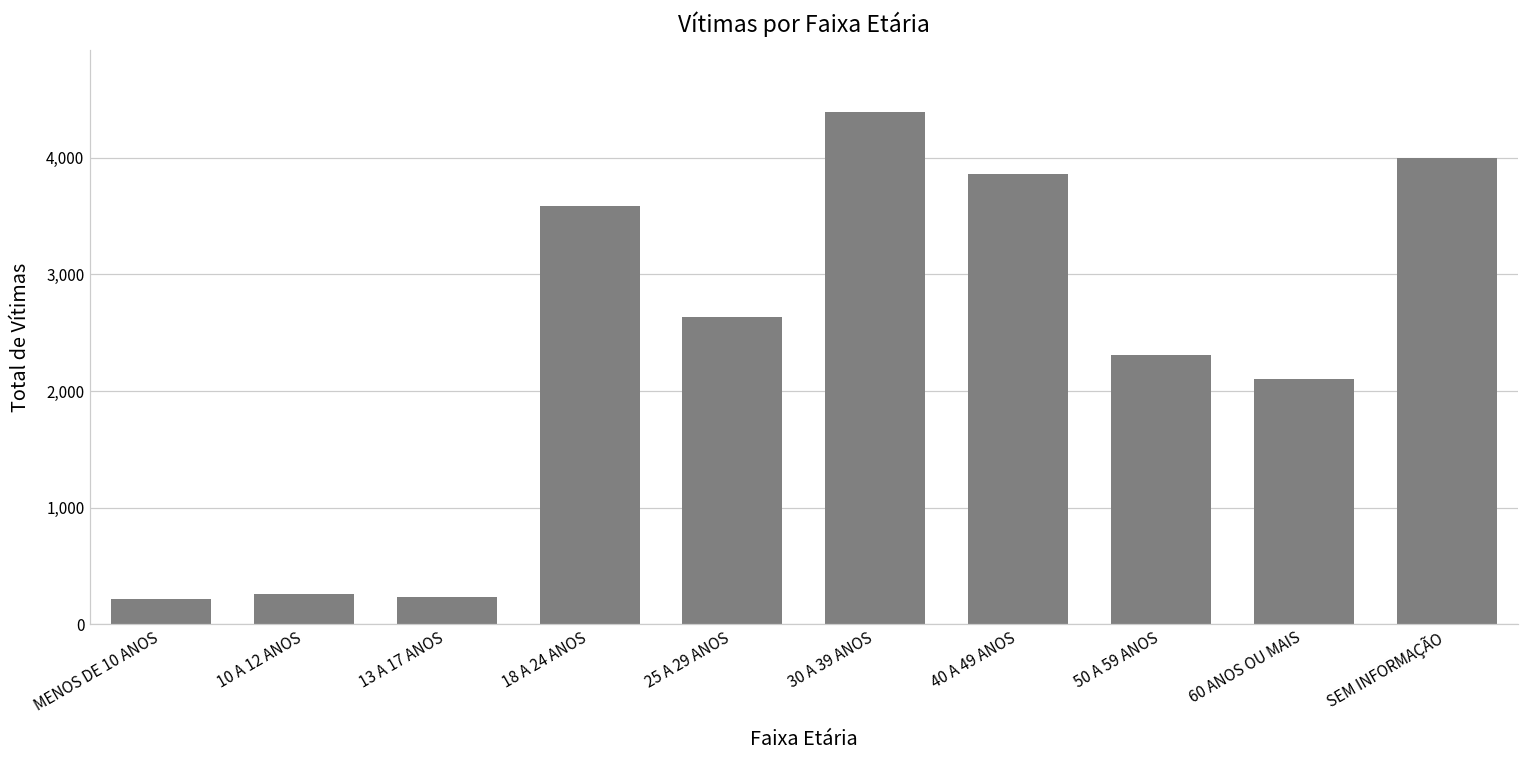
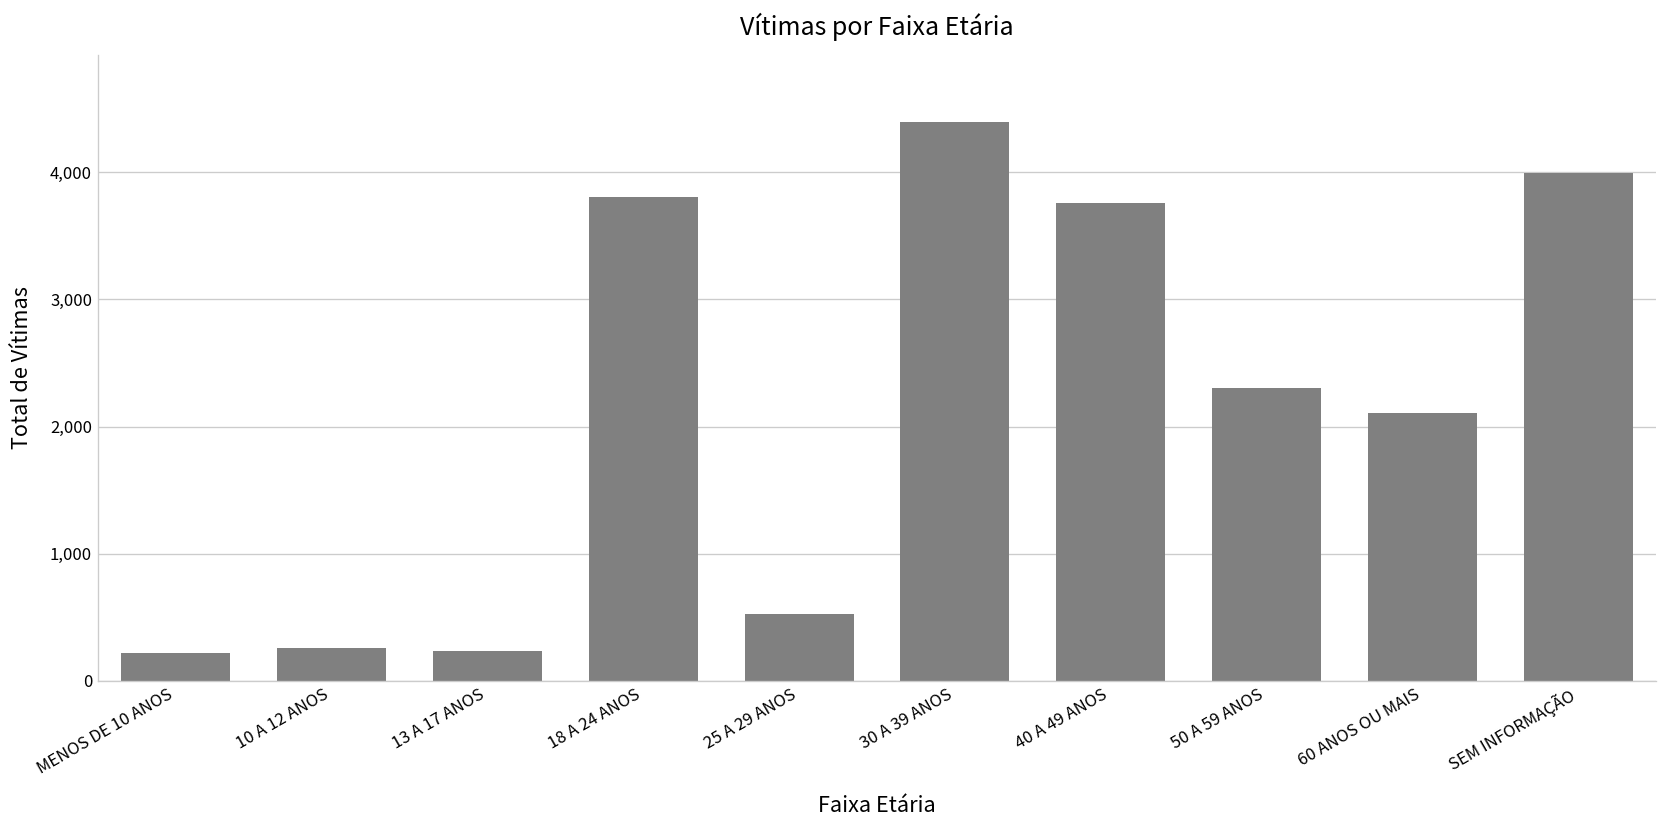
18 A 24 ANOS: 3,590 -> 3,800
25 A 29 ANOS: 2,640 -> 530
40 A 49 ANOS: 3,860 -> 3,760
